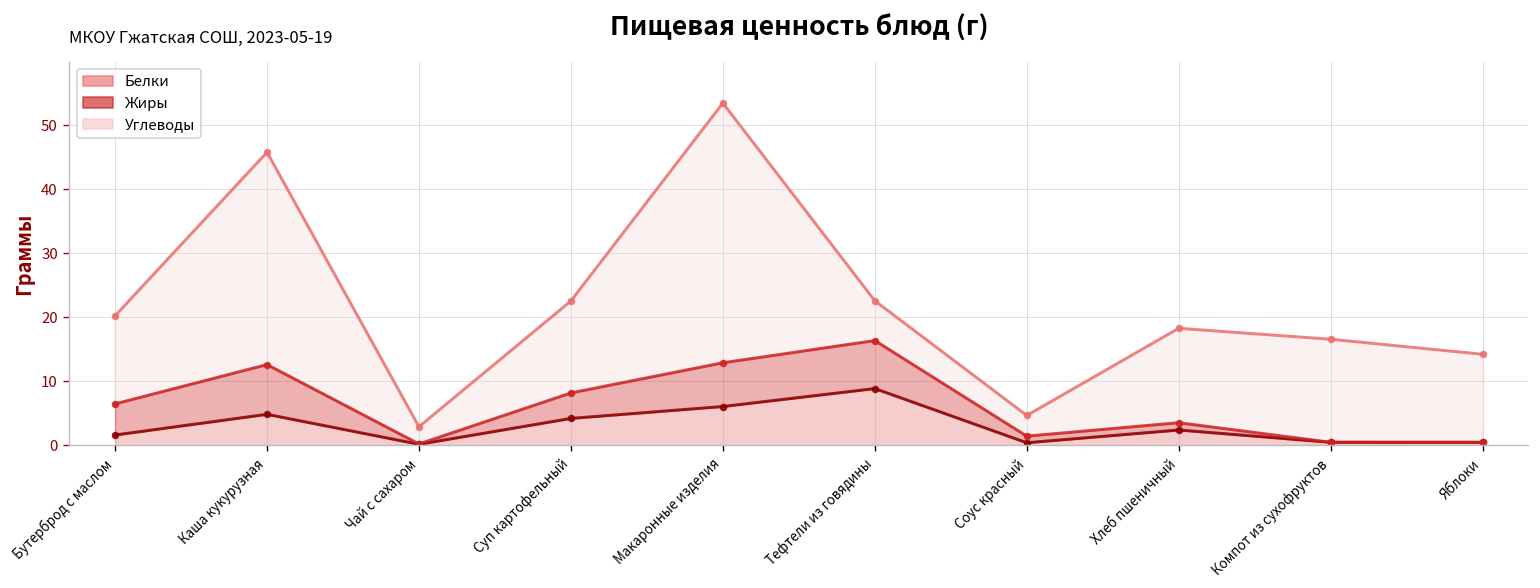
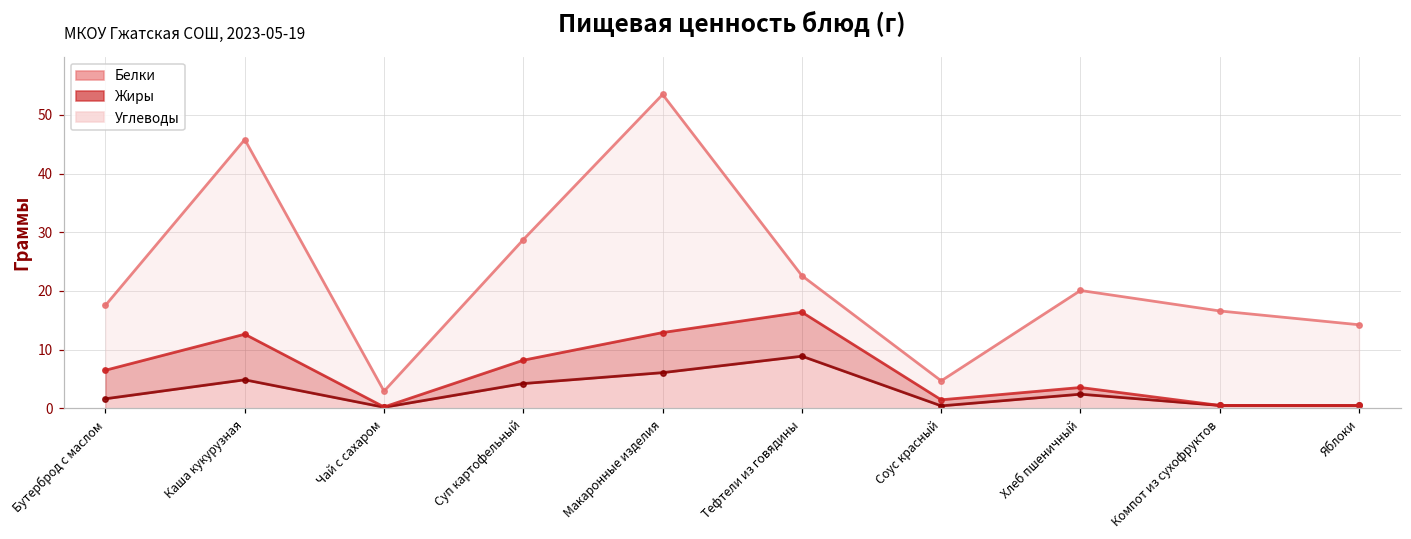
Углеводы, Бутерброд с маслом: 14 -> 11
Углеводы, Суп картофельный: 14 -> 21
Углеводы, Хлеб пшеничный: 15 -> 17
